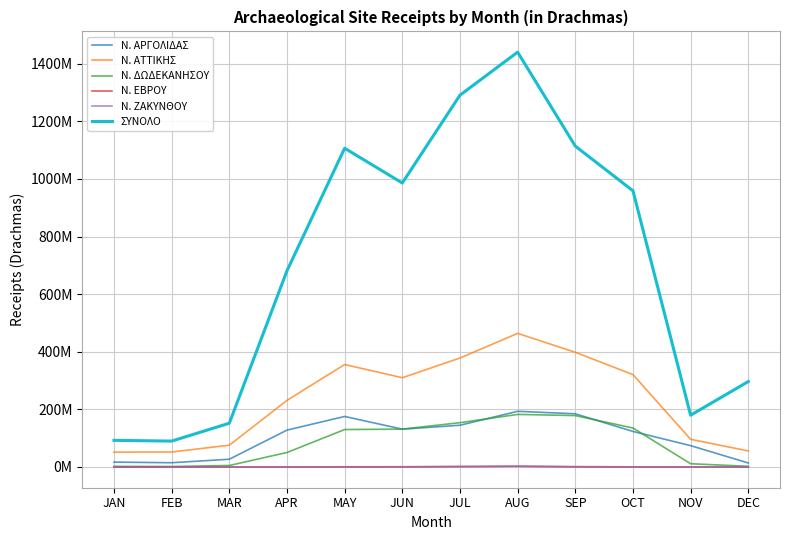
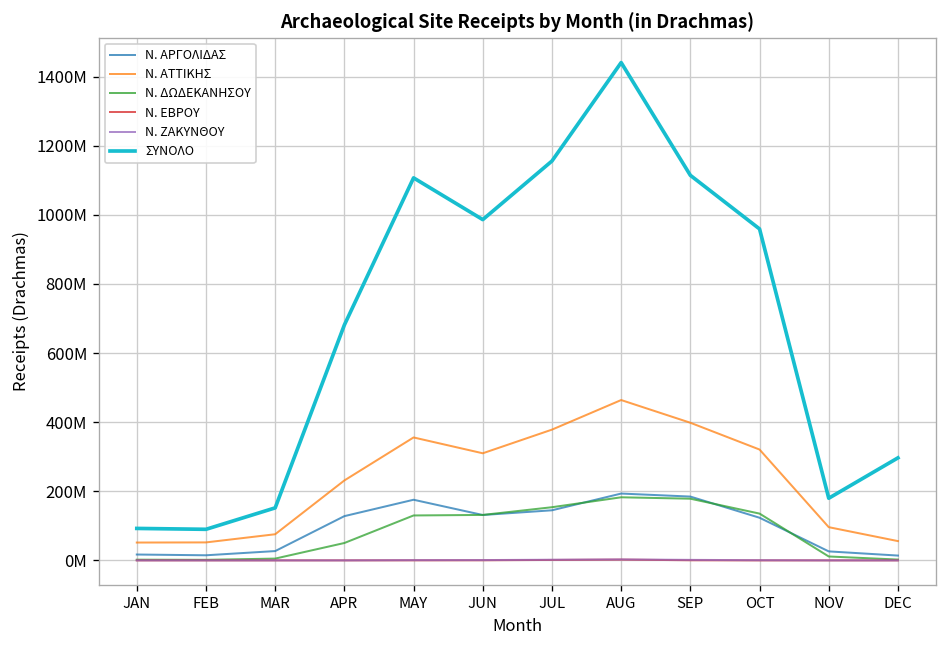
ΣΥΝΟΛΟ, JUL: 1290000000 -> 1160000000
Ν. ΑΡΓΟΛΙΔΑΣ, NOV: 70000000 -> 30000000
